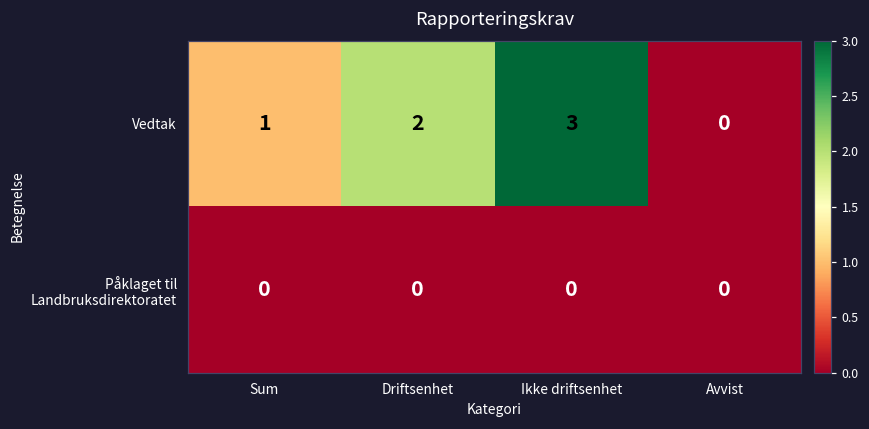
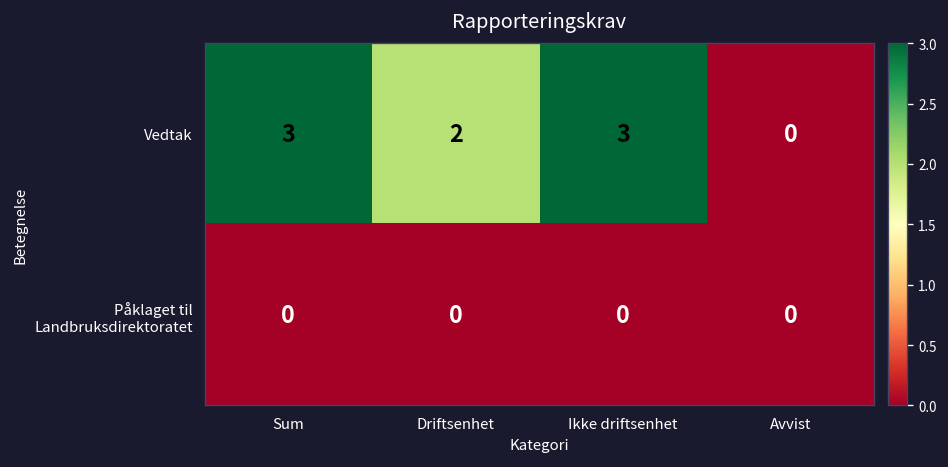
Vedtak, Sum: 1 -> 3
